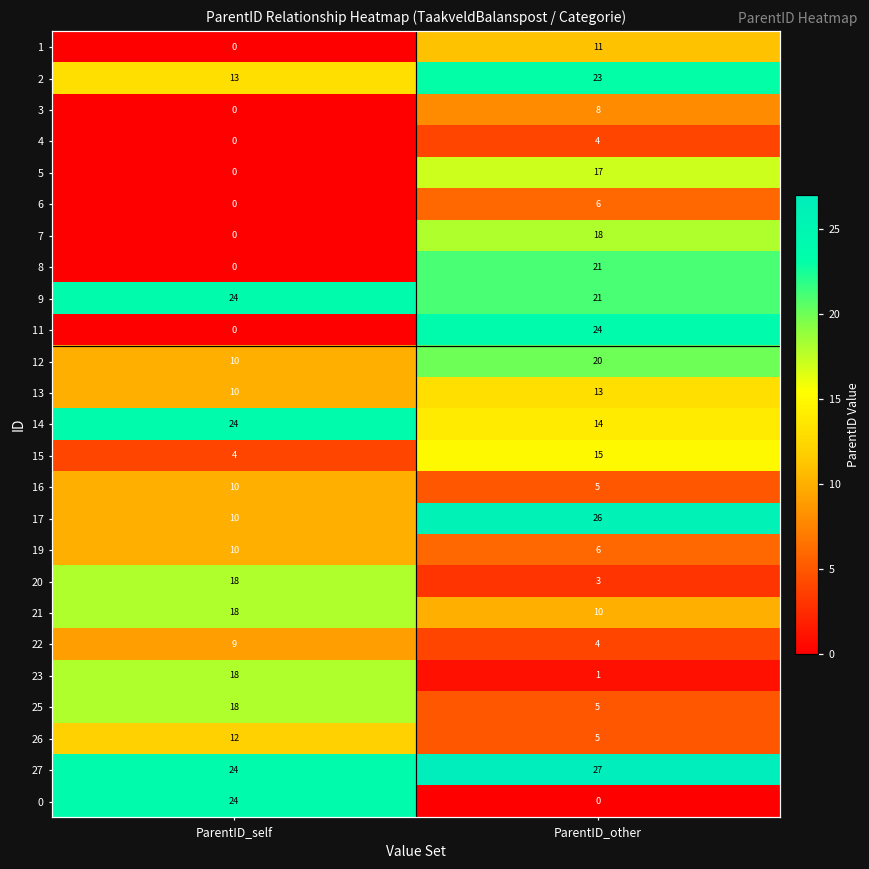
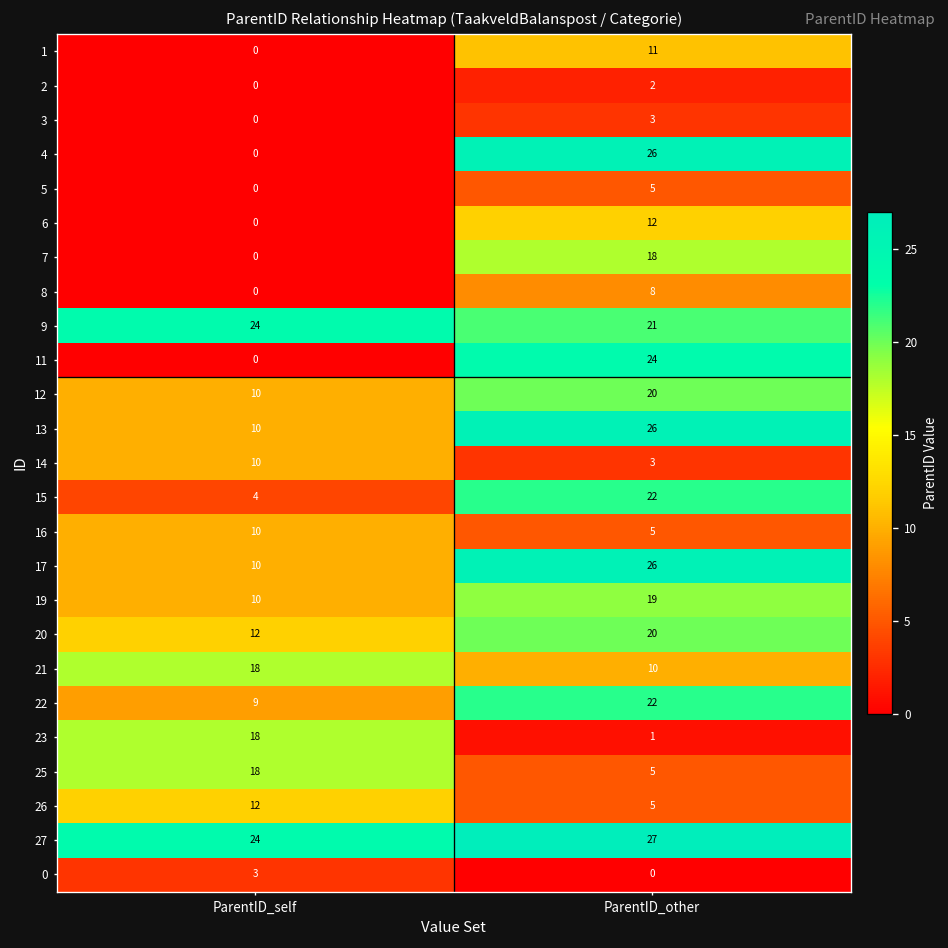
2, ParentID_self: 13 -> 0
2, ParentID_other: 23 -> 2
3, ParentID_other: 8 -> 3
4, ParentID_other: 4 -> 26
5, ParentID_other: 17 -> 5
6, ParentID_other: 6 -> 12
8, ParentID_other: 21 -> 8
13, ParentID_other: 13 -> 26
14, ParentID_self: 24 -> 10
14, ParentID_other: 14 -> 3
15, ParentID_other: 15 -> 22
19, ParentID_other: 6 -> 19
20, ParentID_self: 18 -> 12
20, ParentID_other: 3 -> 20
22, ParentID_other: 4 -> 22
0, ParentID_self: 24 -> 3
